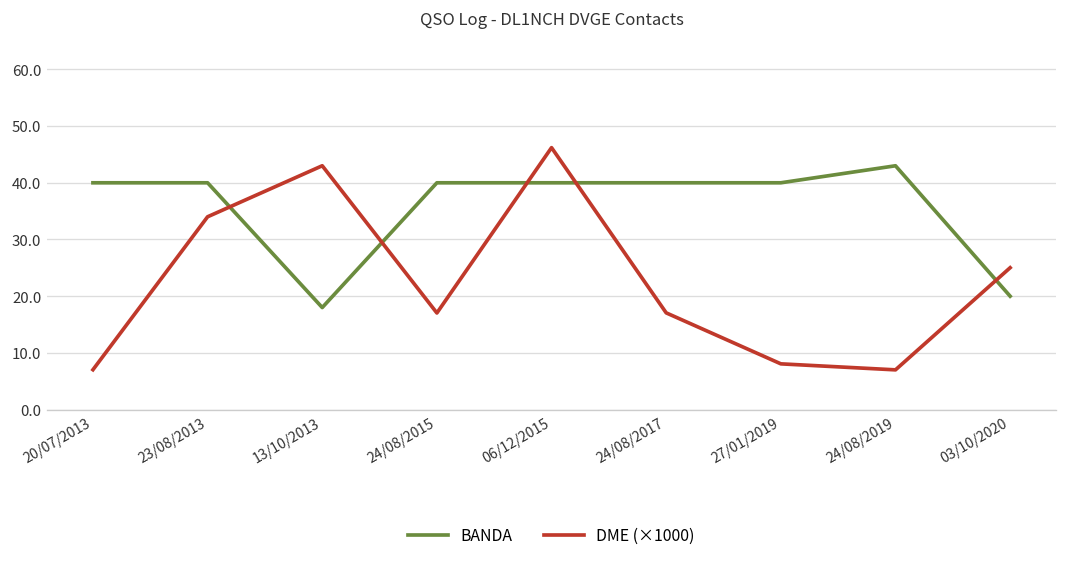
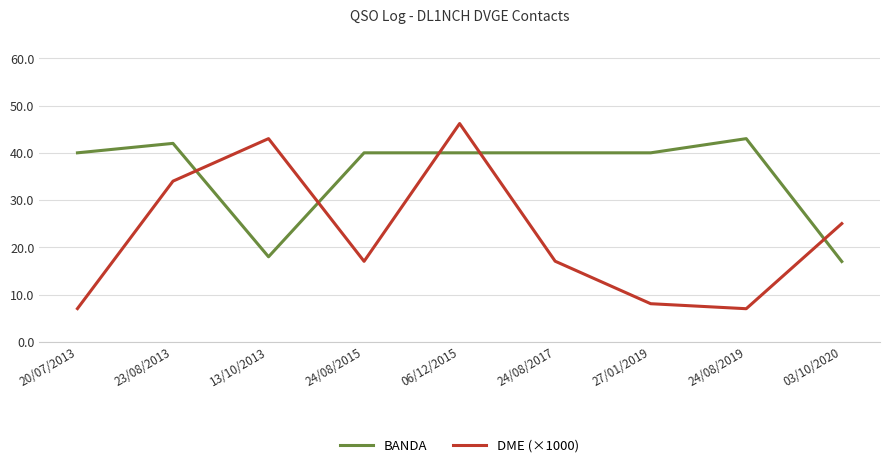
BANDA, 23/08/2013: 40 -> 42
BANDA, 03/10/2020: 20 -> 17
